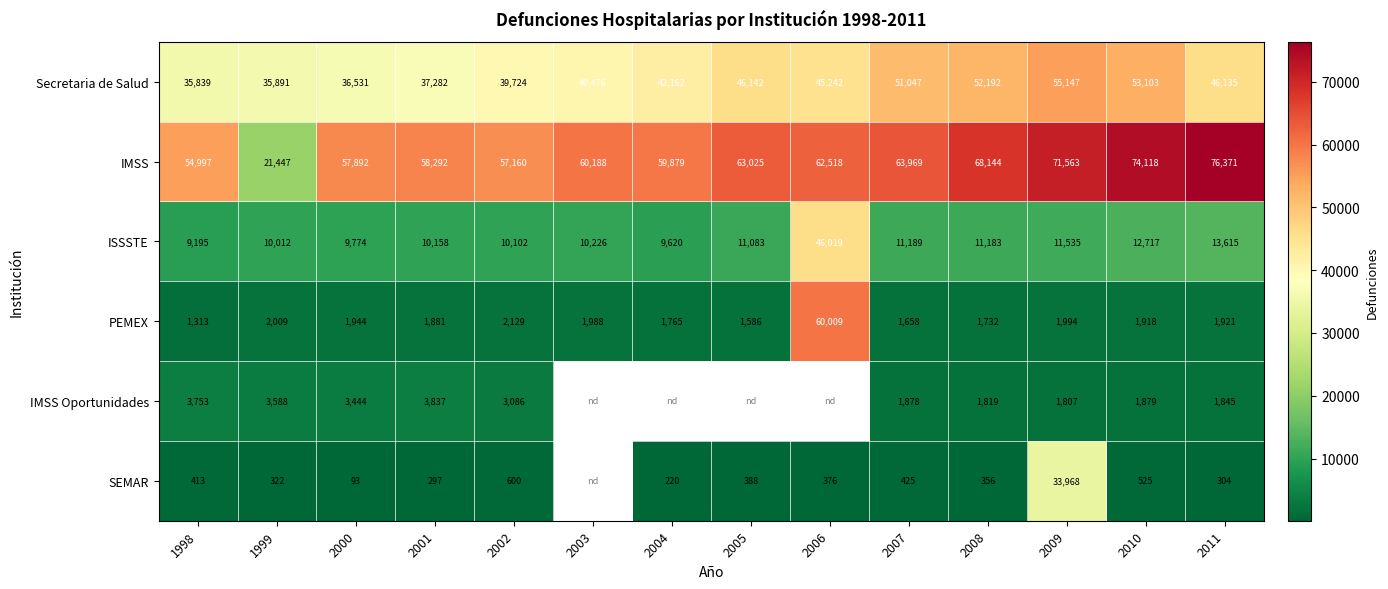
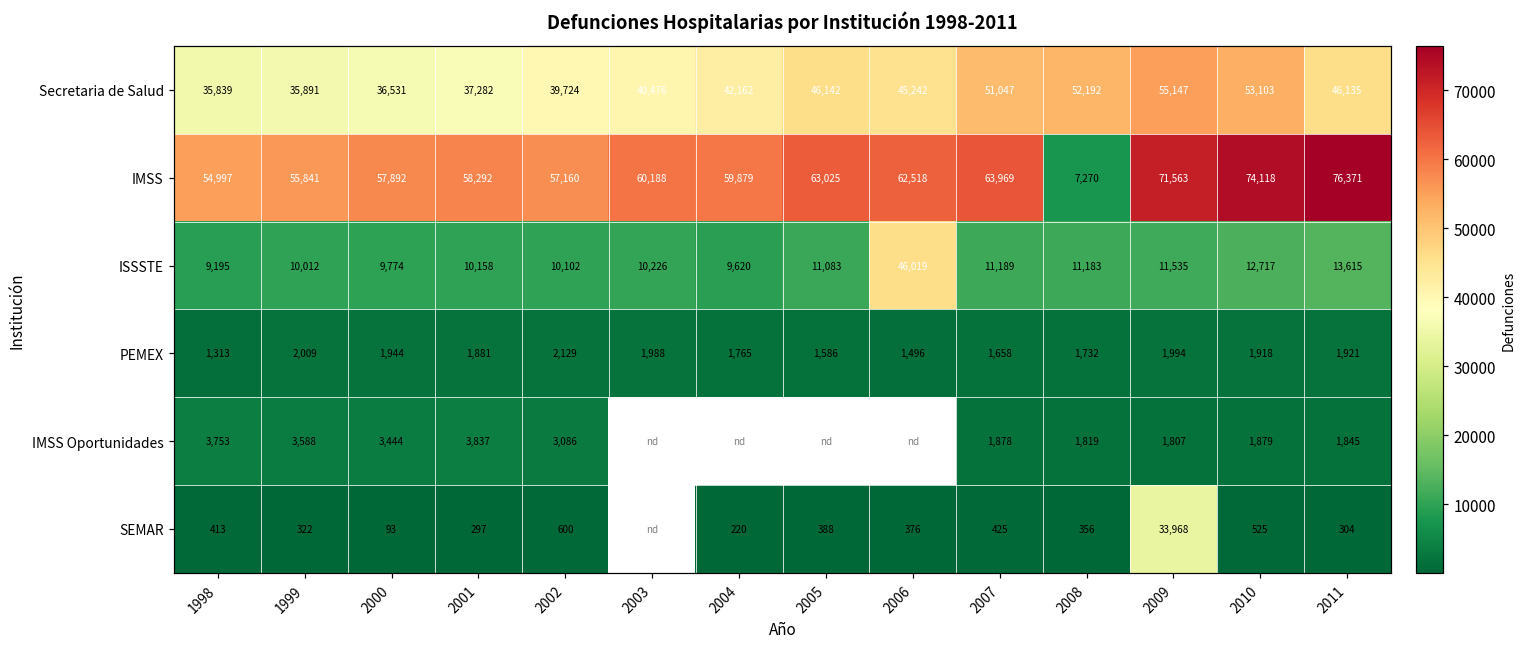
IMSS, 1999: 21,447 -> 55,841
IMSS, 2008: 68,144 -> 7,270
PEMEX, 2006: 60,009 -> 1,496
